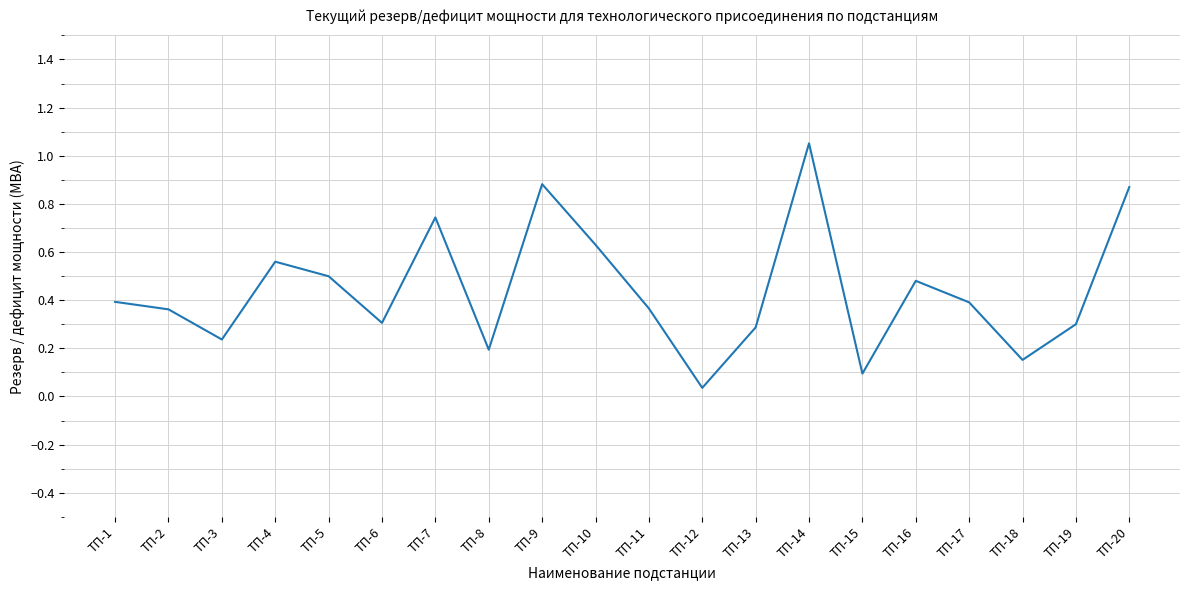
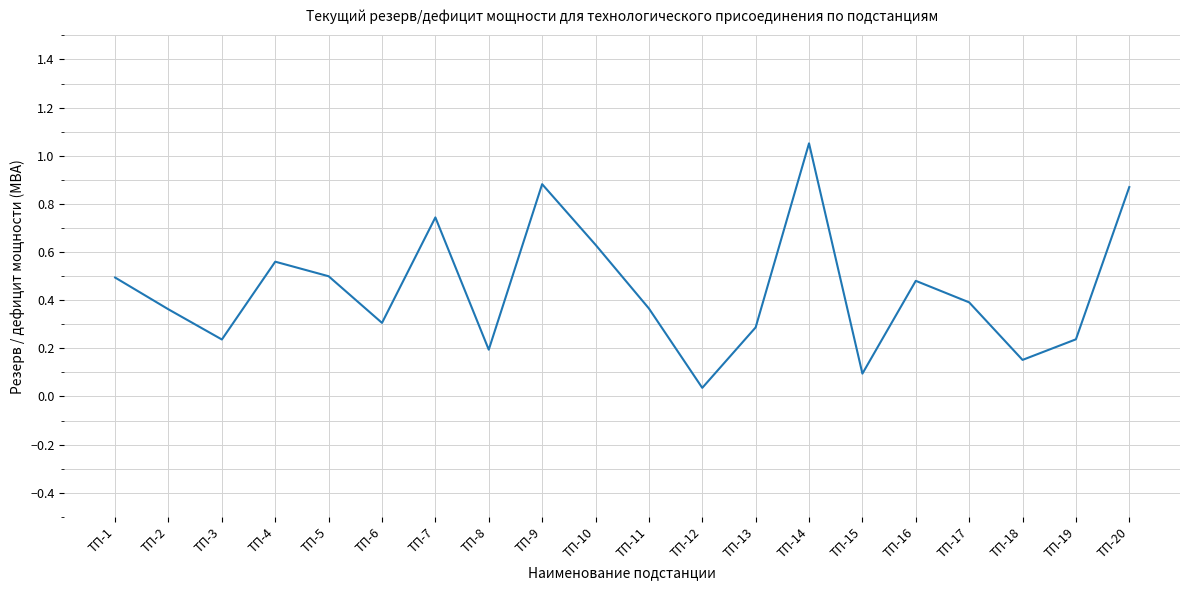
ТП-1: 0.39 -> 0.49
ТП-19: 0.30 -> 0.24
